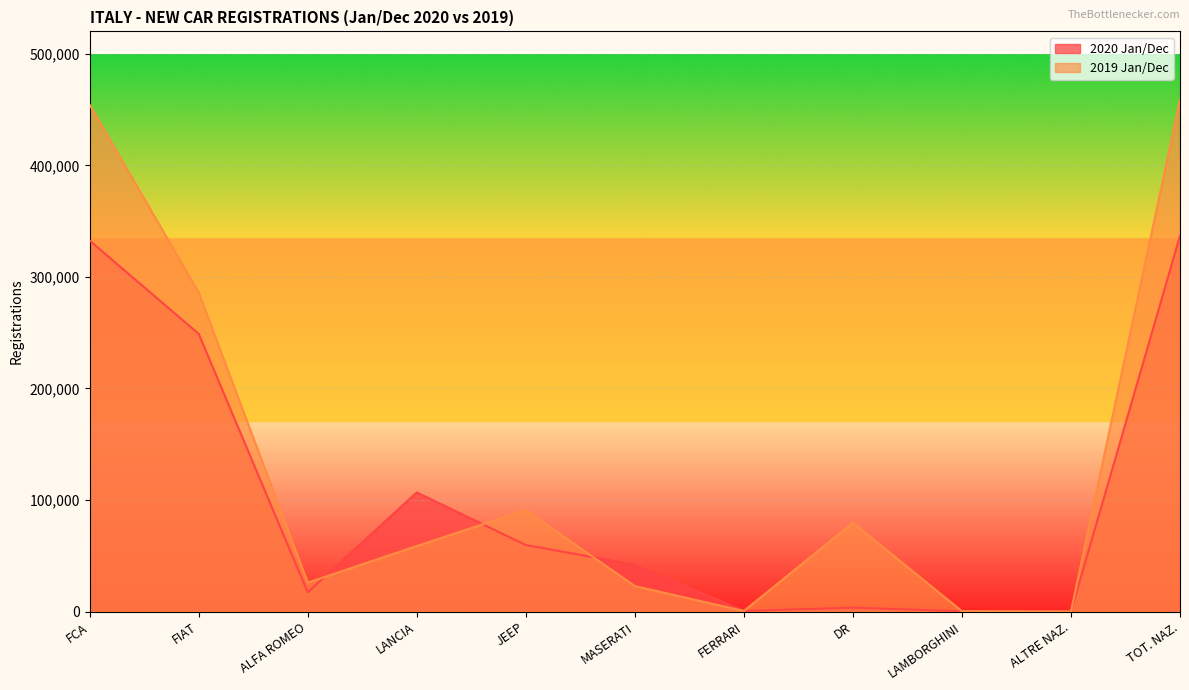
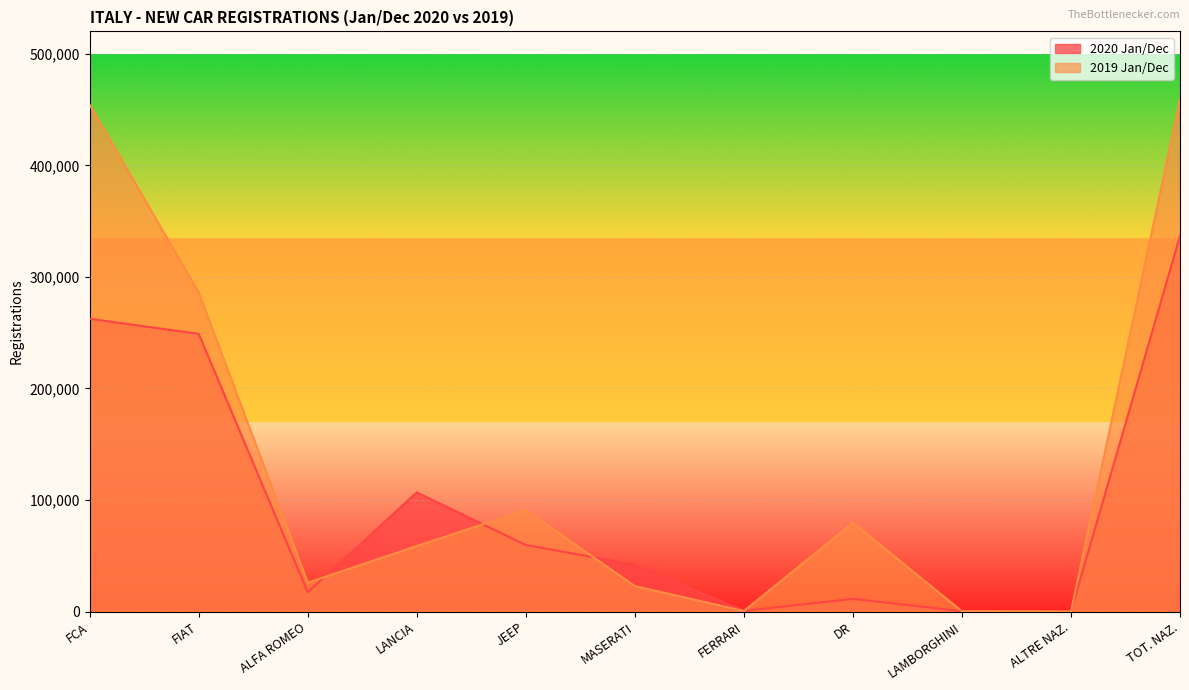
2020 Jan/Dec, FCA: 332,000 -> 262,000
2020 Jan/Dec, DR: 3,000 -> 11,000
